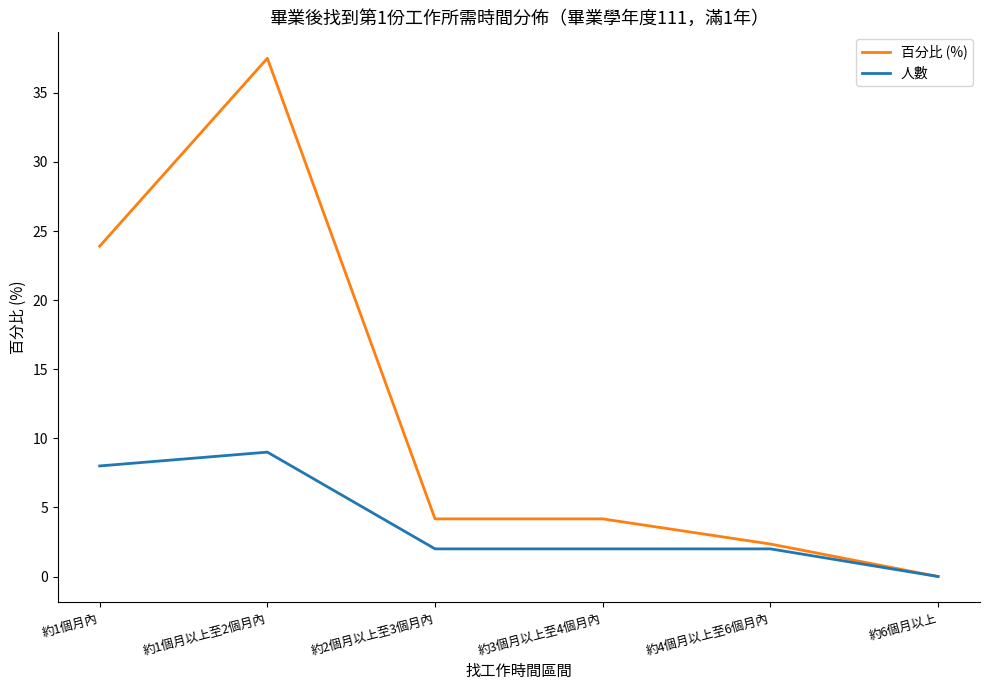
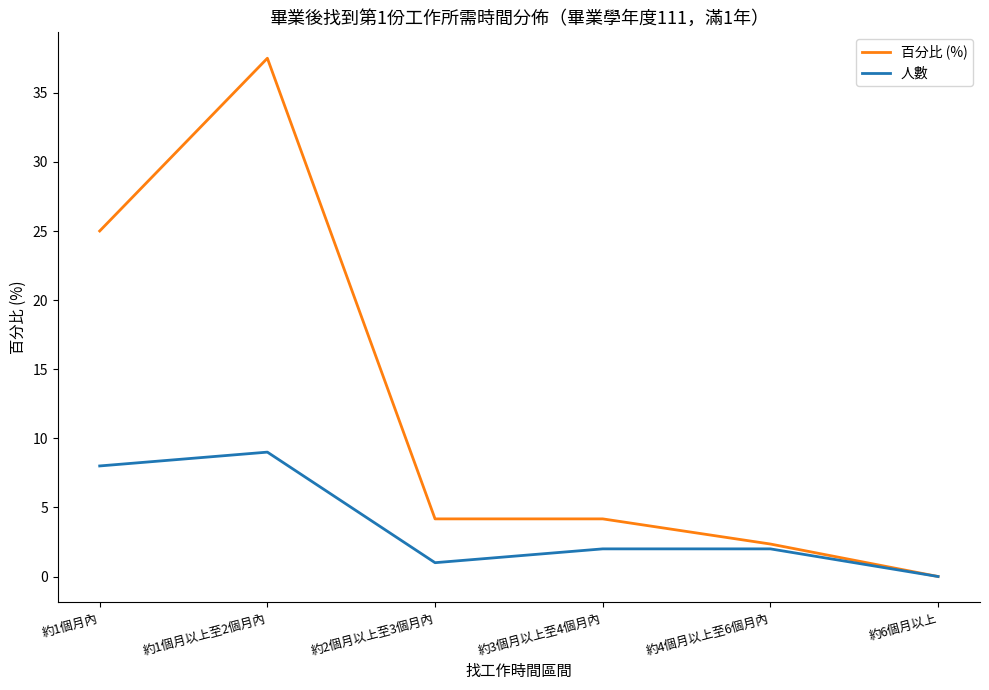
百分比 (%), 約1個月內: 23.9 -> 25.0
人數, 約2個月以上至3個月內: 2 -> 1
